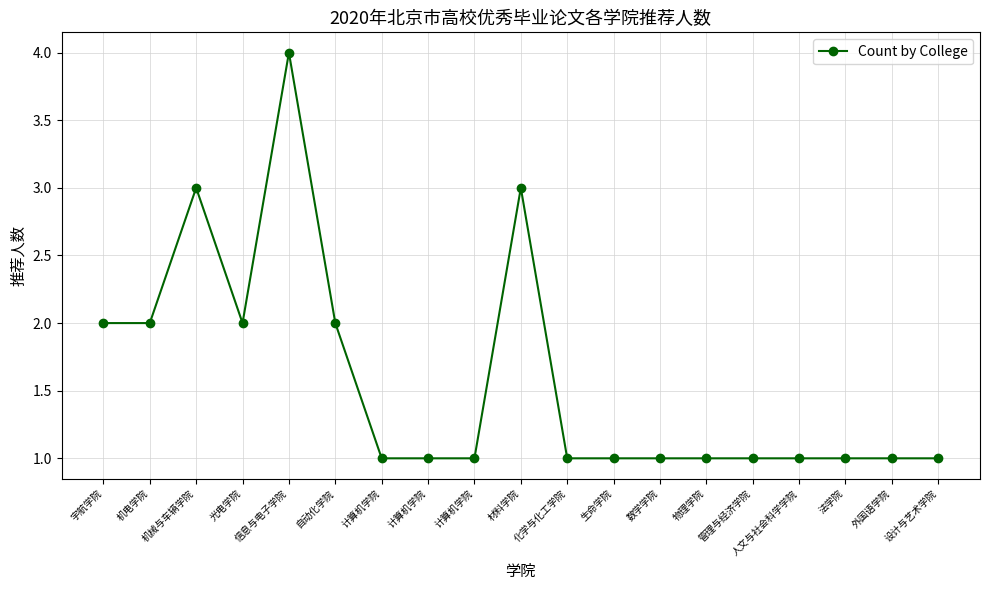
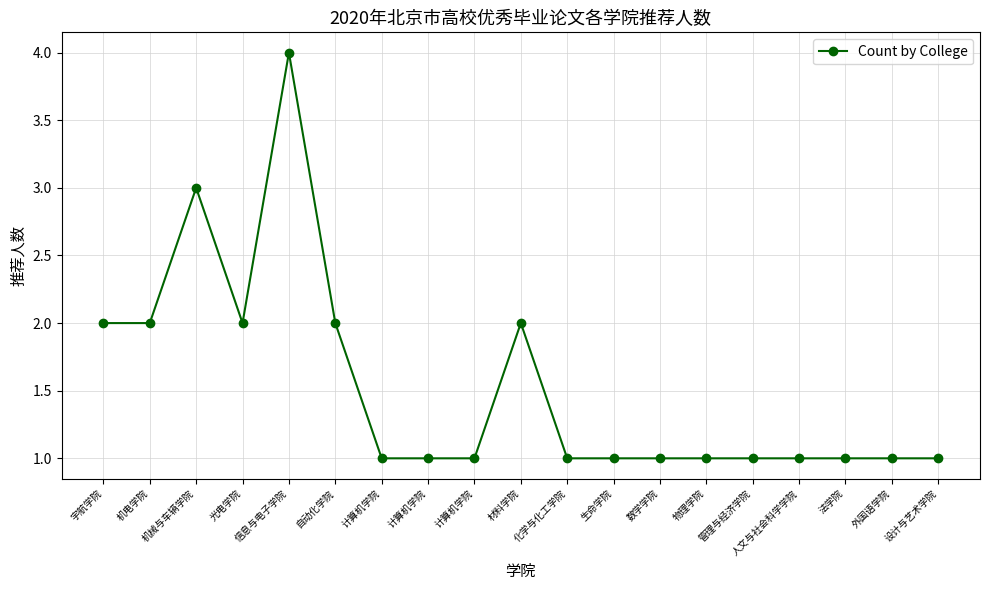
材料学院: 3 -> 2
